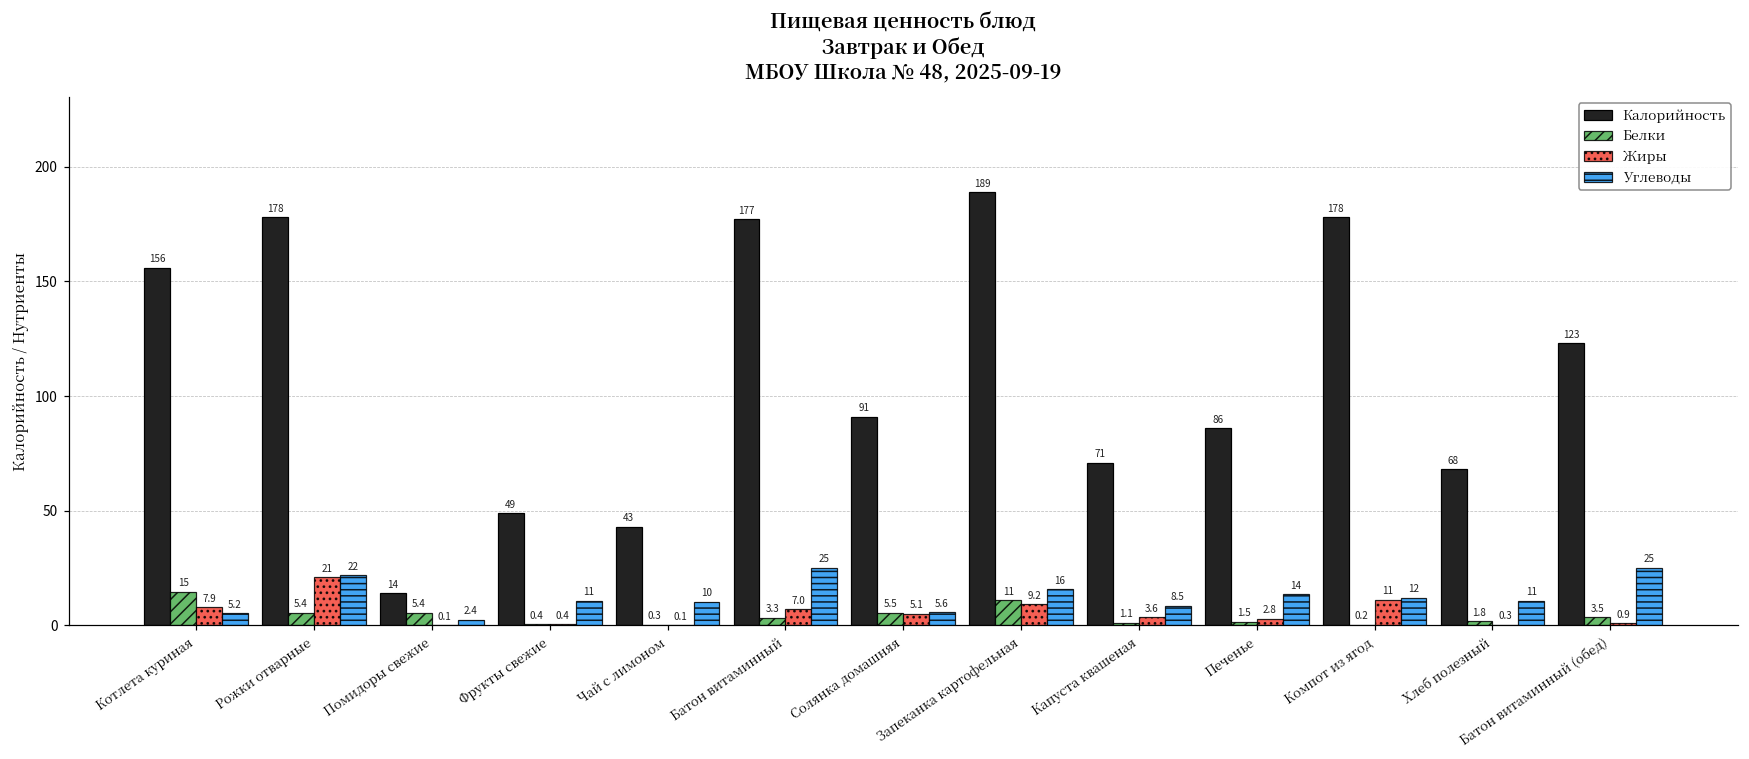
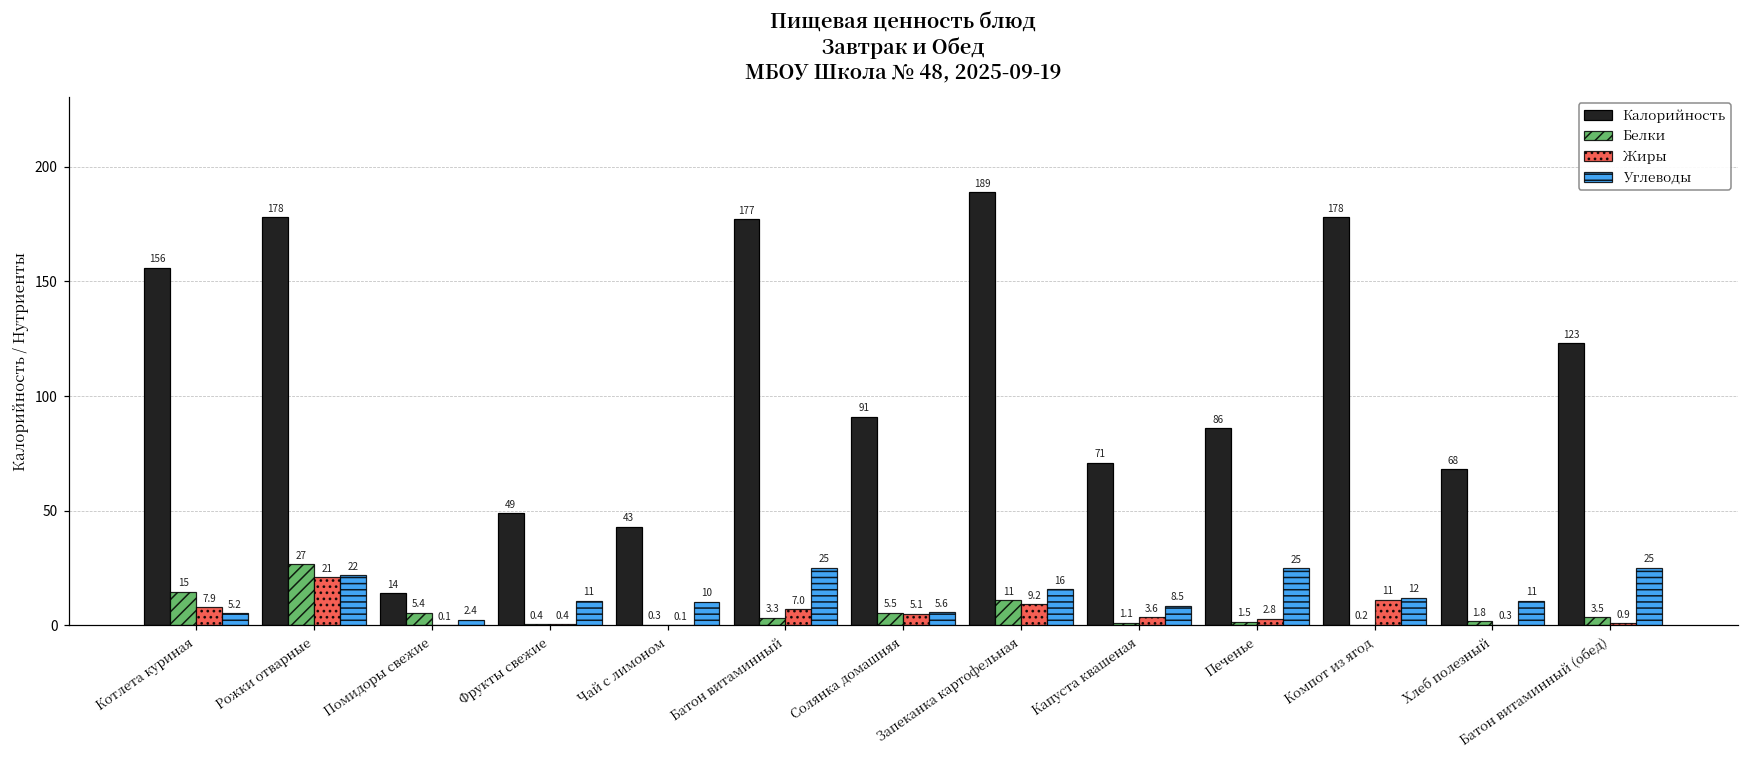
Белки, Рожки отварные: 5.4 -> 27
Углеводы, Печенье: 14 -> 25
